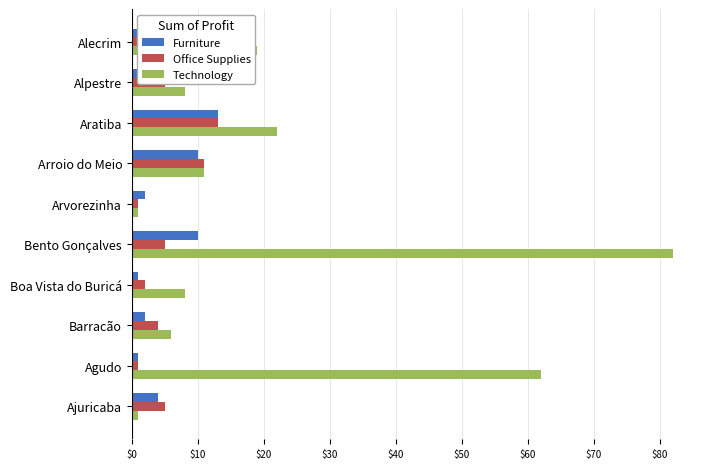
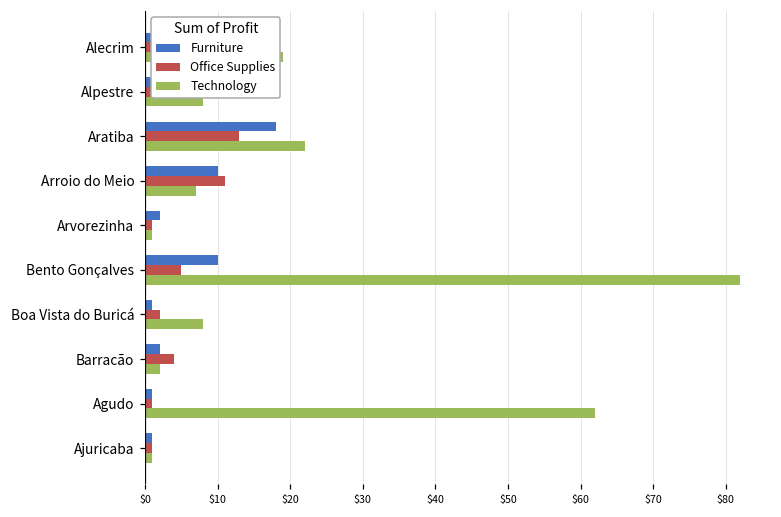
Furniture, Aratiba: $13 -> $18
Technology, Arroio do Meio: $11 -> $7
Technology, Barracão: $6 -> $2
Furniture, Ajuricaba: $4 -> $1
Office Supplies, Ajuricaba: $5 -> $1
